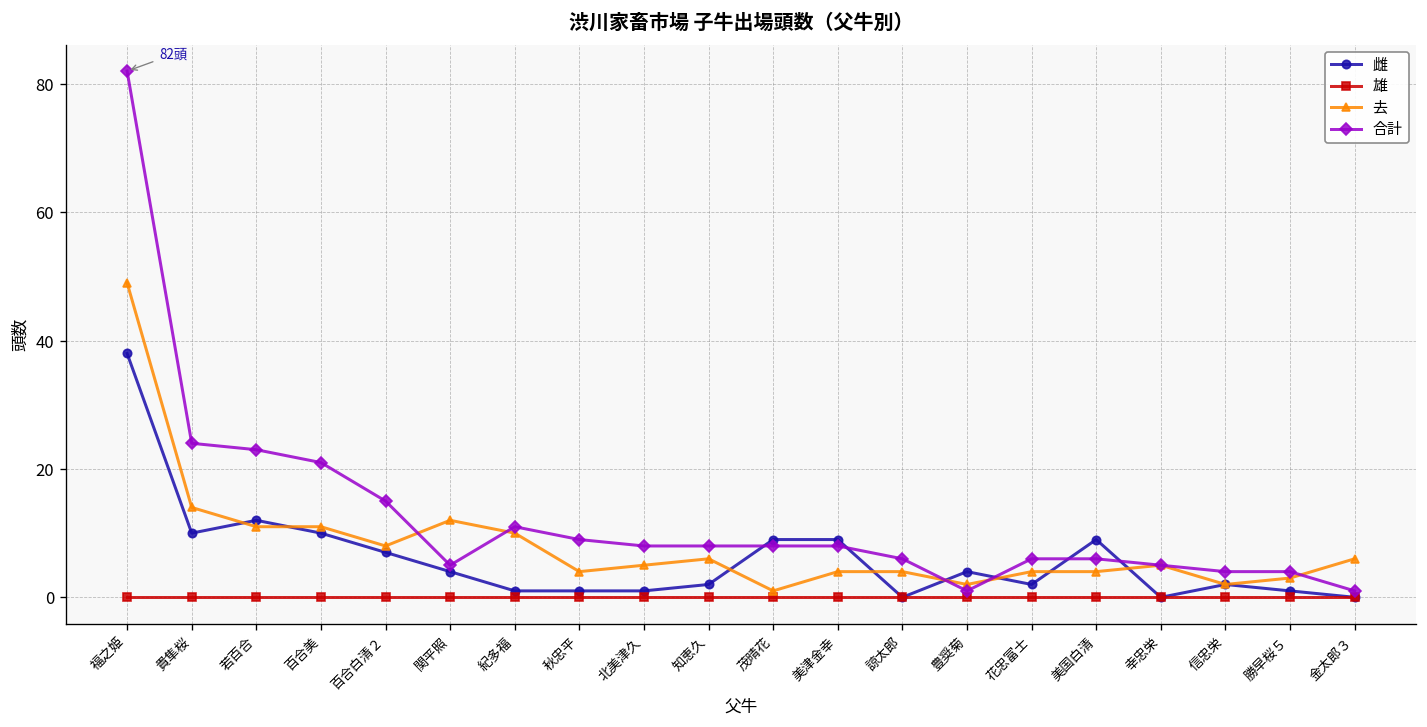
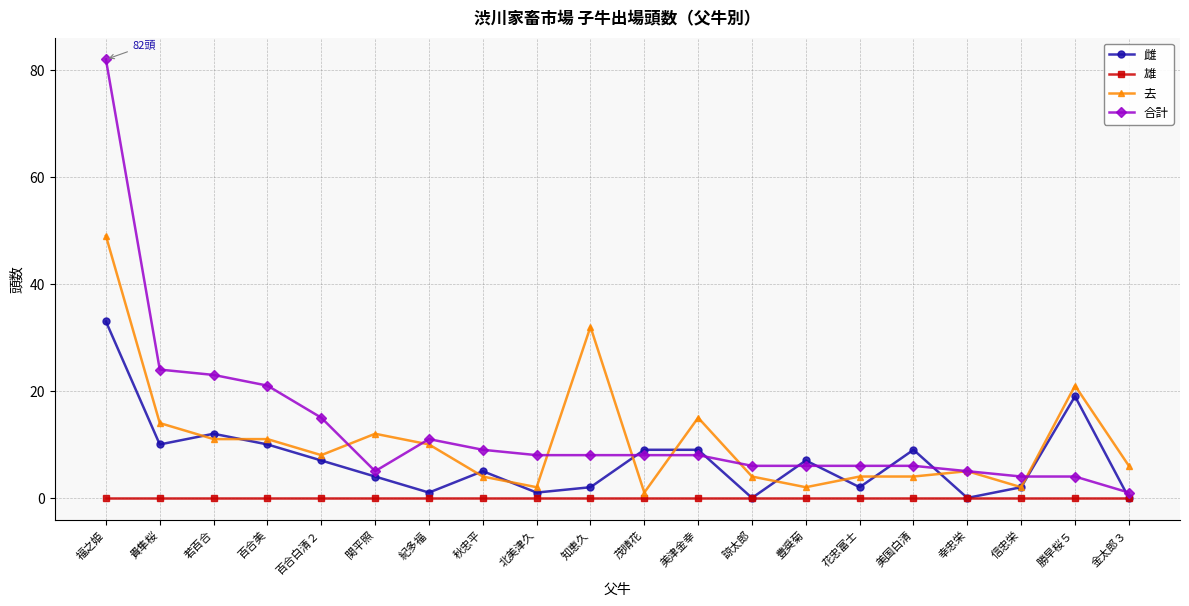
雌, 福之姫: 38 -> 33
雌, 秋忠平: 1 -> 5
去, 北美津久: 5 -> 2
去, 知恵久: 6 -> 32
去, 美津金幸: 4 -> 15
雌, 豊奨菊: 4 -> 7
合計, 豊奨菊: 1 -> 6
雌, 勝早桜５: 1 -> 19
去, 勝早桜５: 3 -> 21
